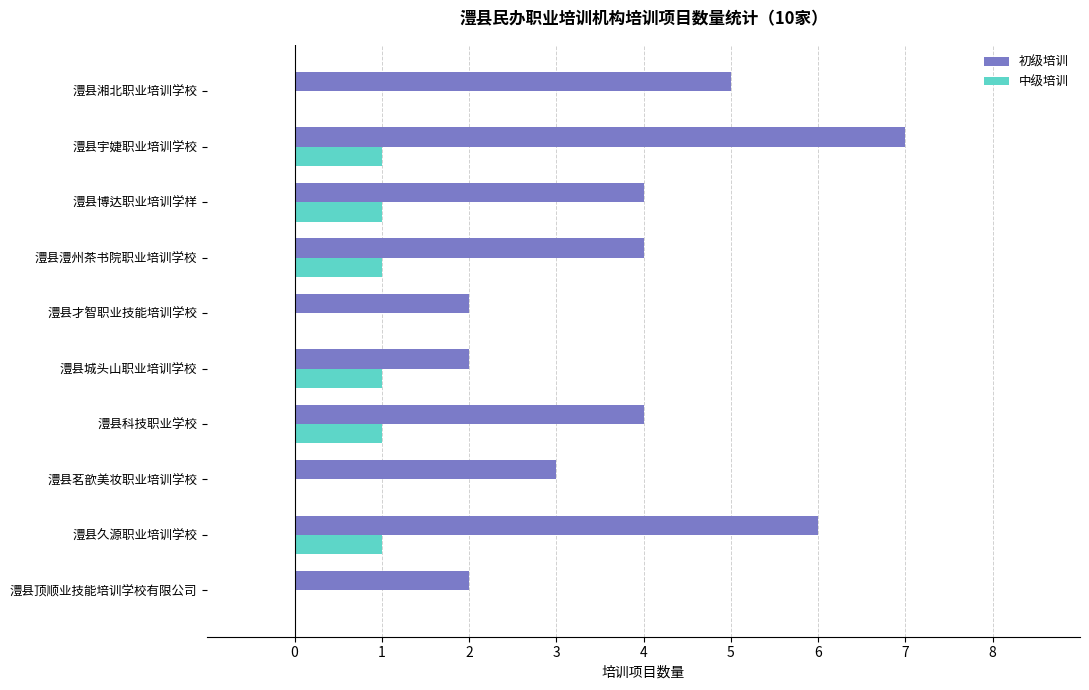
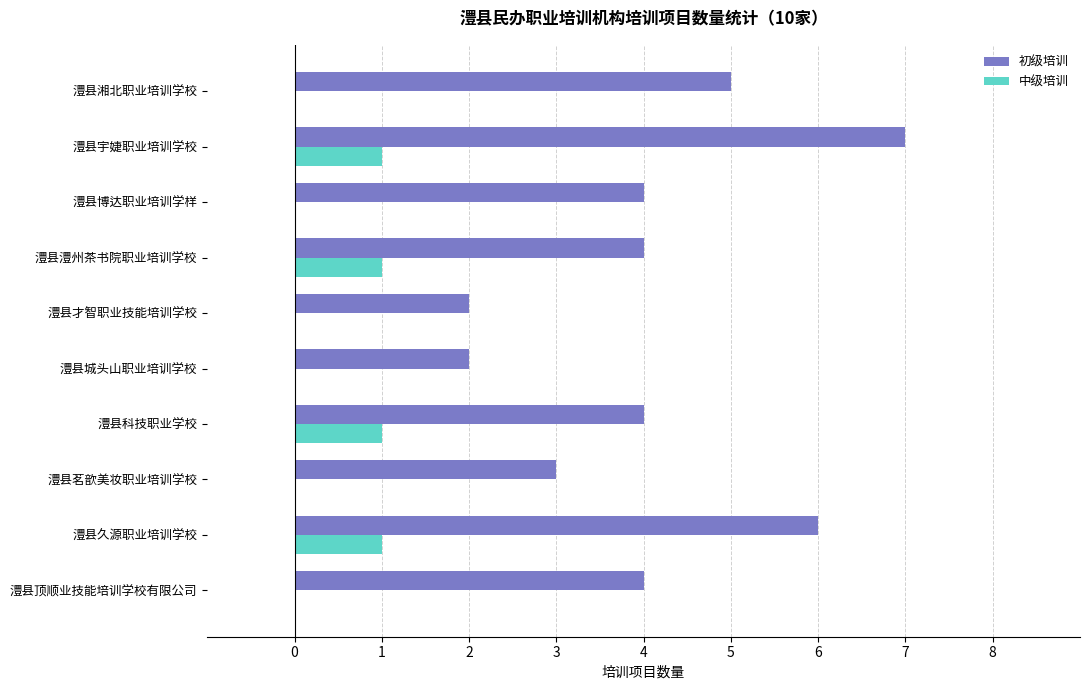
中级培训, 澧县博达职业培训学样: 1 -> 0
中级培训, 澧县城头山职业培训学校: 1 -> 0
初级培训, 澧县顶顺业技能培训学校有限公司: 2 -> 4
